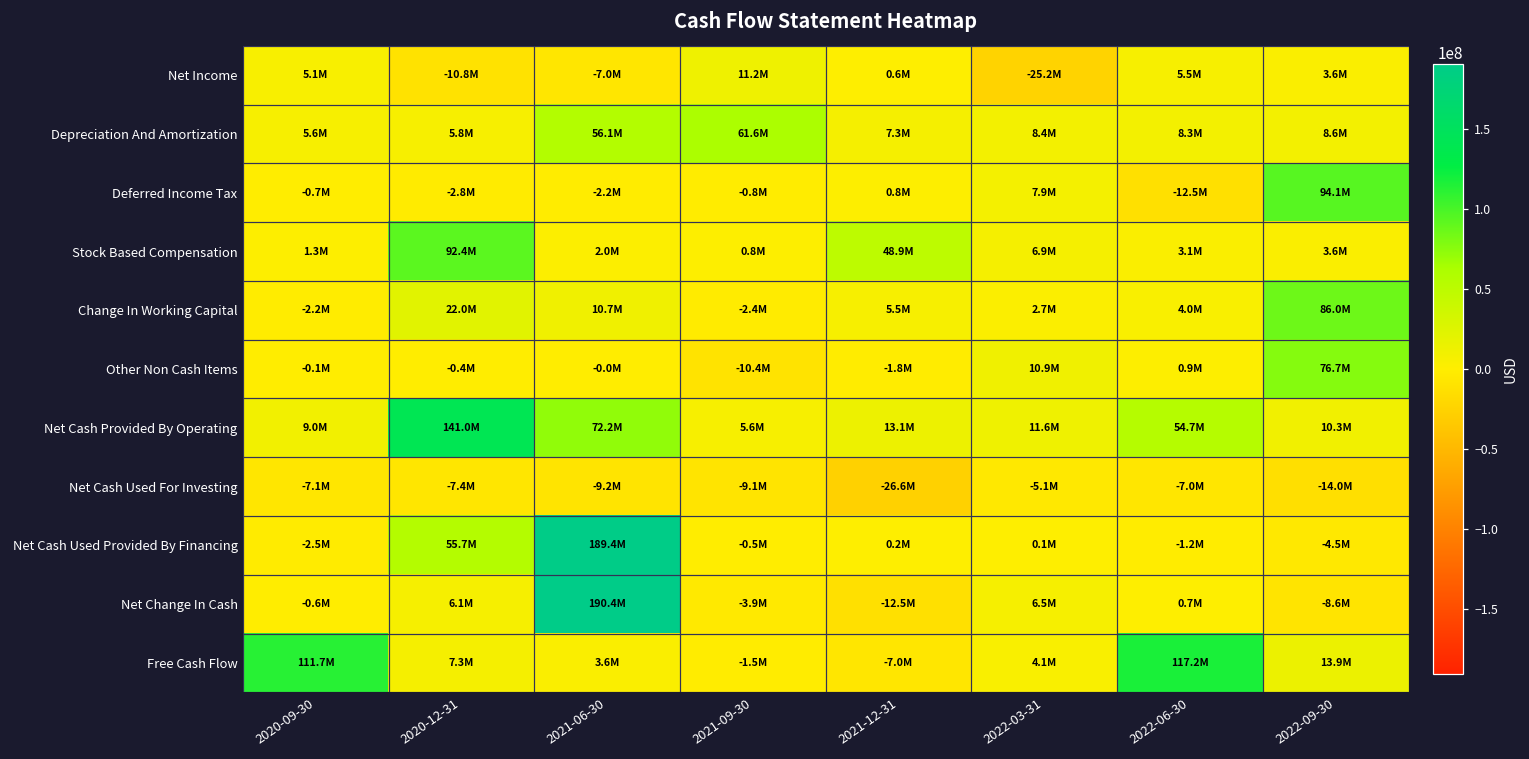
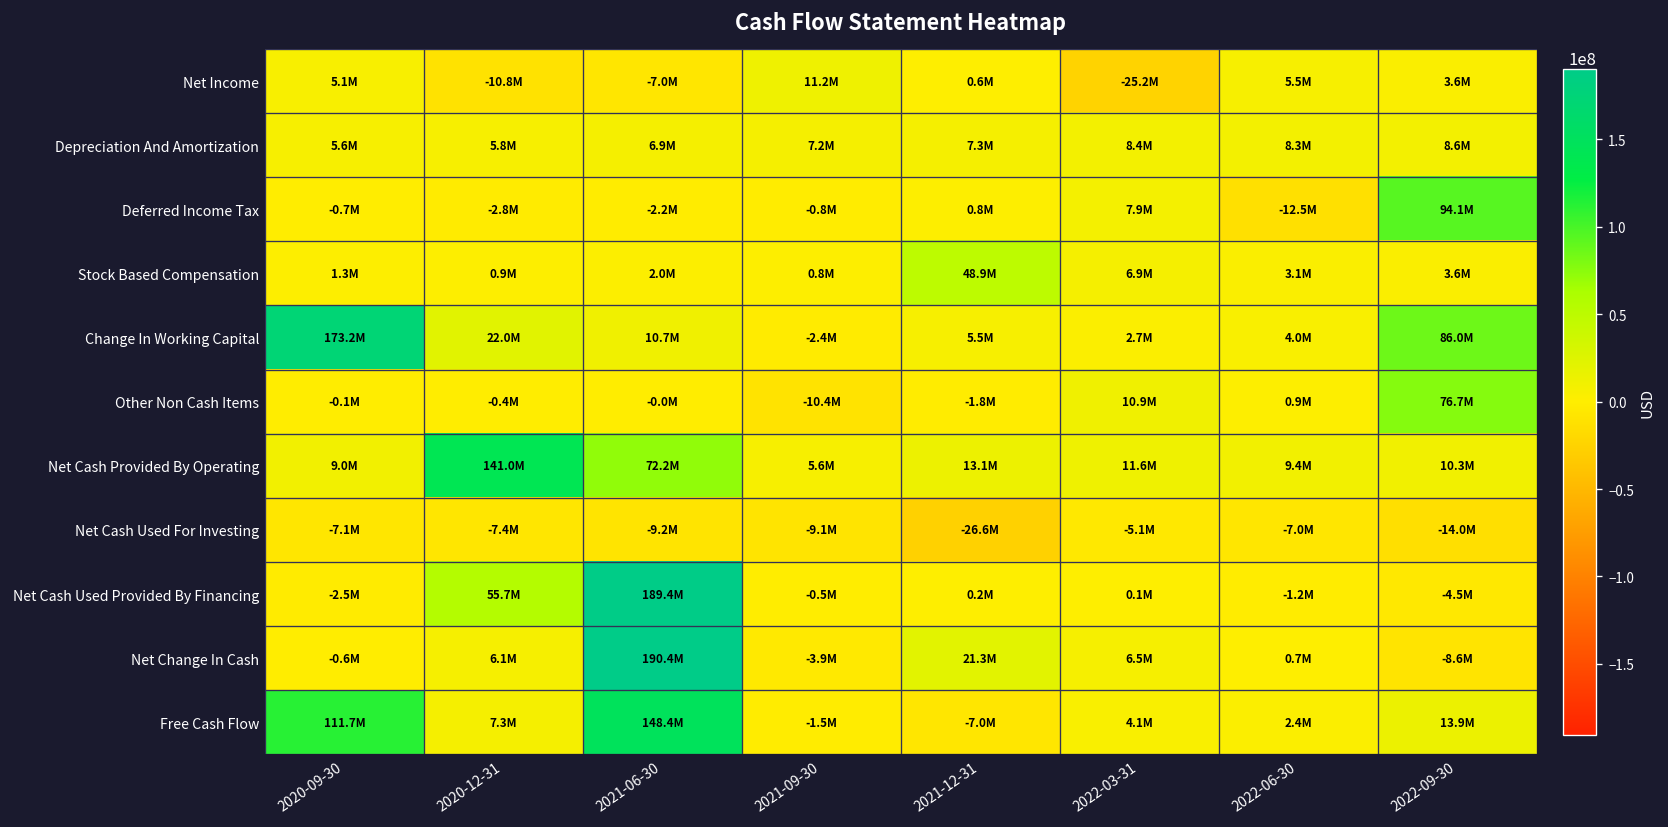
Depreciation And Amortization, 2021-06-30: 56.1M -> 6.9M
Depreciation And Amortization, 2021-09-30: 61.6M -> 7.2M
Stock Based Compensation, 2020-12-31: 92.4M -> 0.9M
Change In Working Capital, 2020-09-30: -2.2M -> 173.2M
Net Cash Provided By Operating, 2022-06-30: 54.7M -> 9.4M
Net Change In Cash, 2021-12-31: -12.5M -> 21.3M
Free Cash Flow, 2021-06-30: 3.6M -> 148.4M
Free Cash Flow, 2022-06-30: 117.2M -> 2.4M
